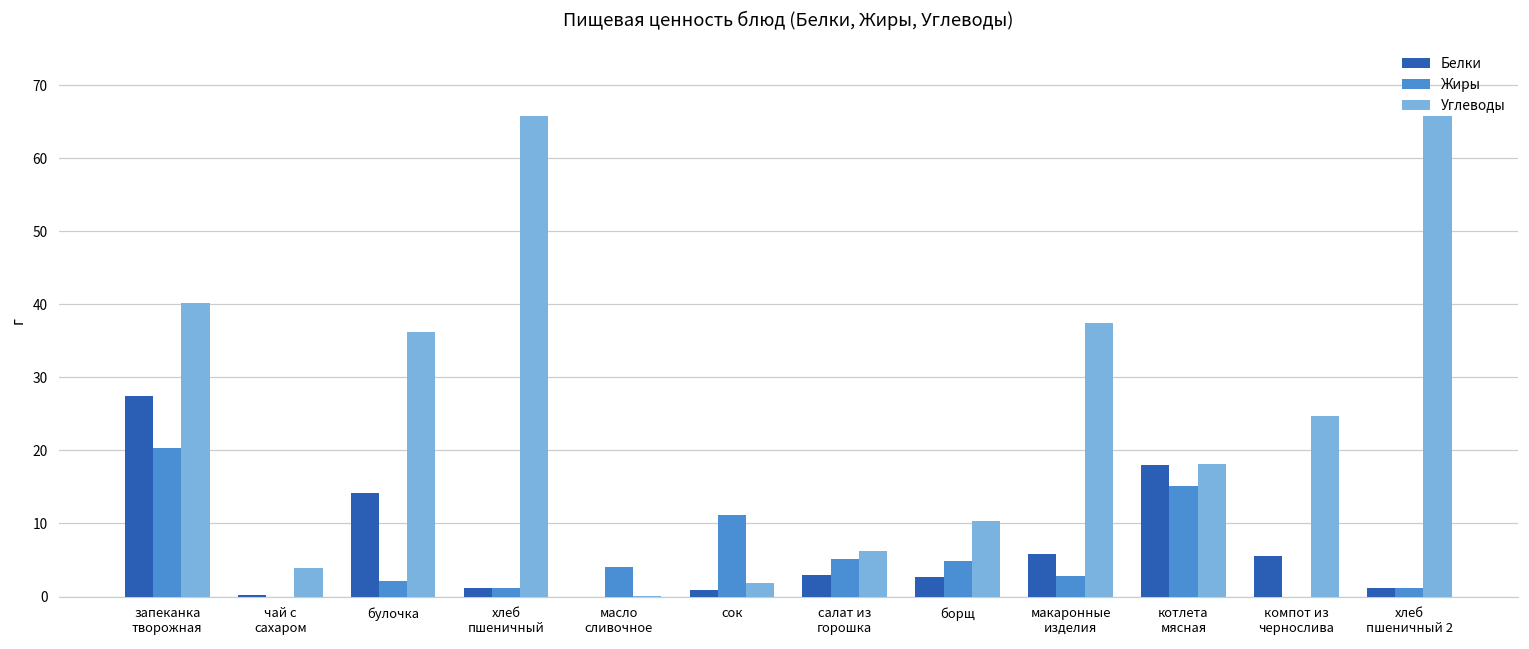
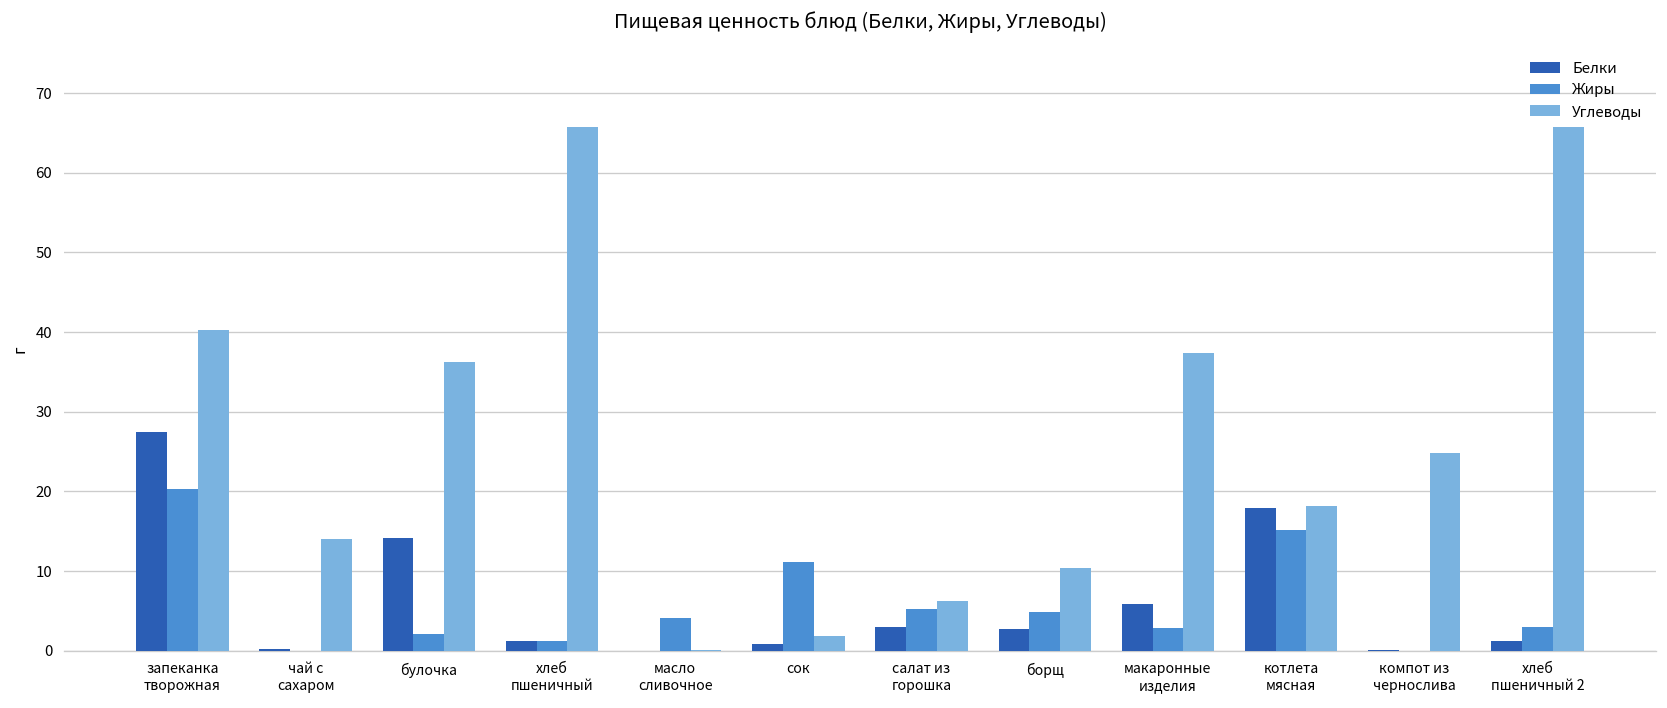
Углеводы, чай с сахаром: 4 -> 14
Белки, компот из чернослива: 6 -> 0
Жиры, хлеб пшеничный 2: 1 -> 3
